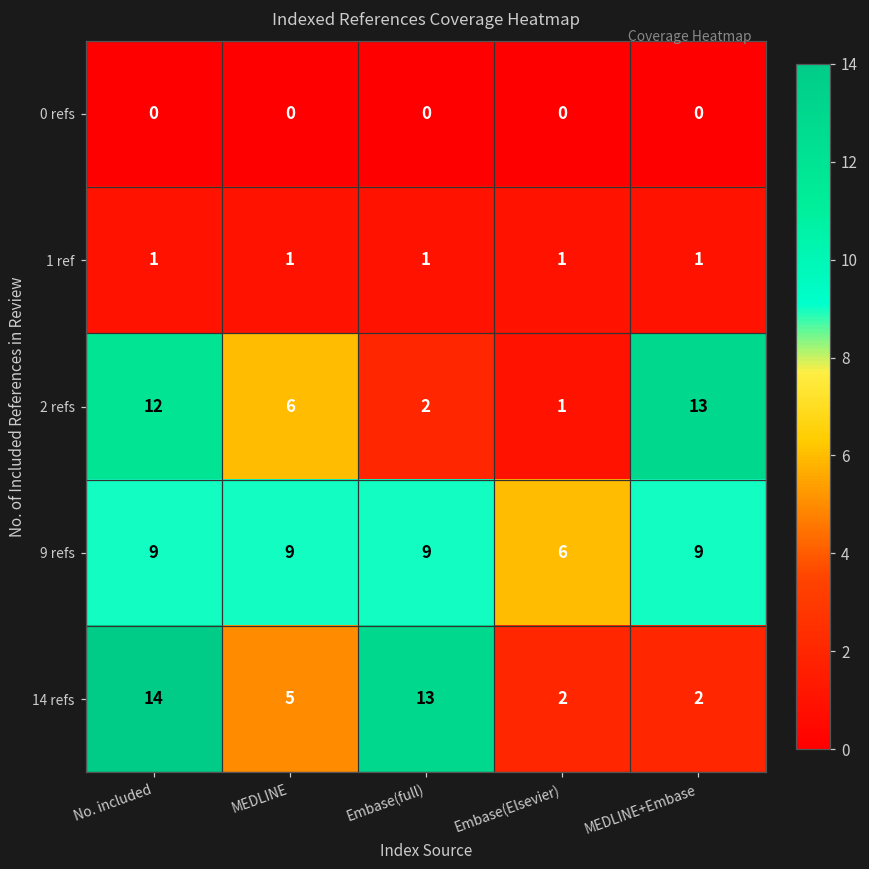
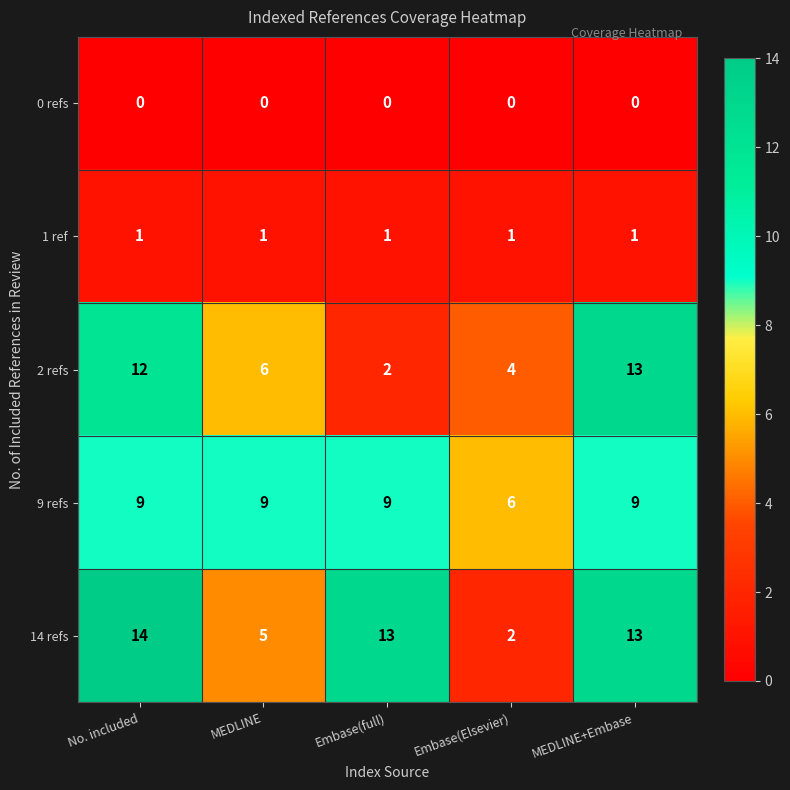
2 refs, Embase(Elsevier): 1 -> 4
14 refs, MEDLINE+Embase: 2 -> 13
